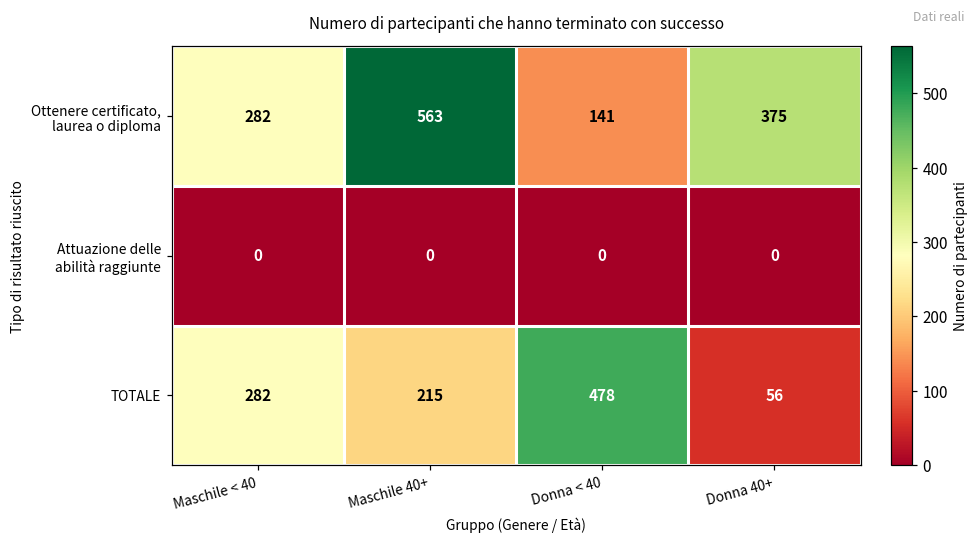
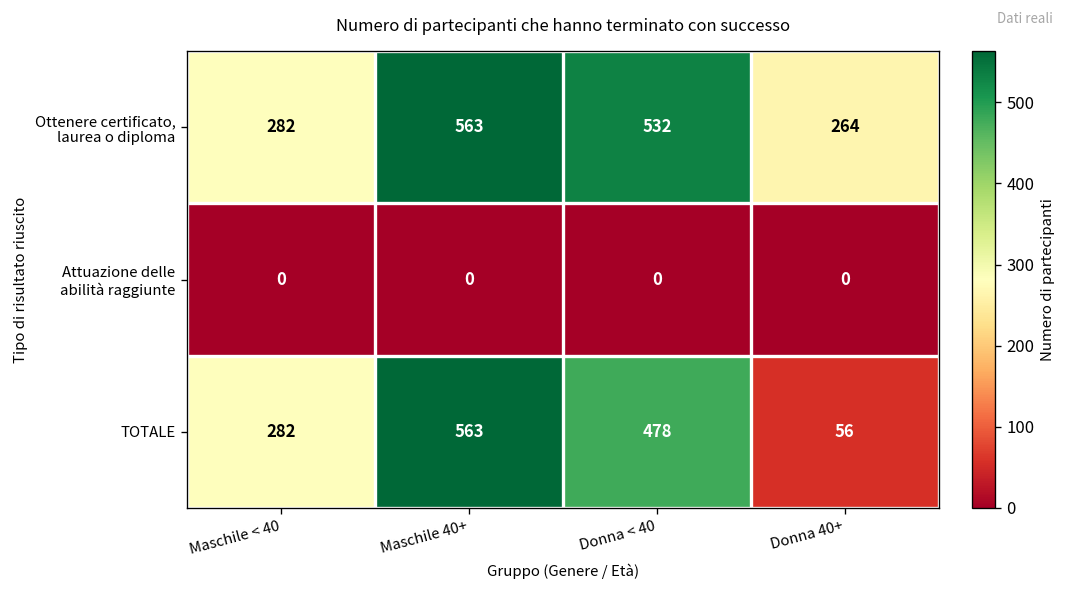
Ottenere certificato, laurea o diploma, Donna < 40: 141 -> 532
Ottenere certificato, laurea o diploma, Donna 40+: 375 -> 264
TOTALE, Maschile 40+: 215 -> 563
